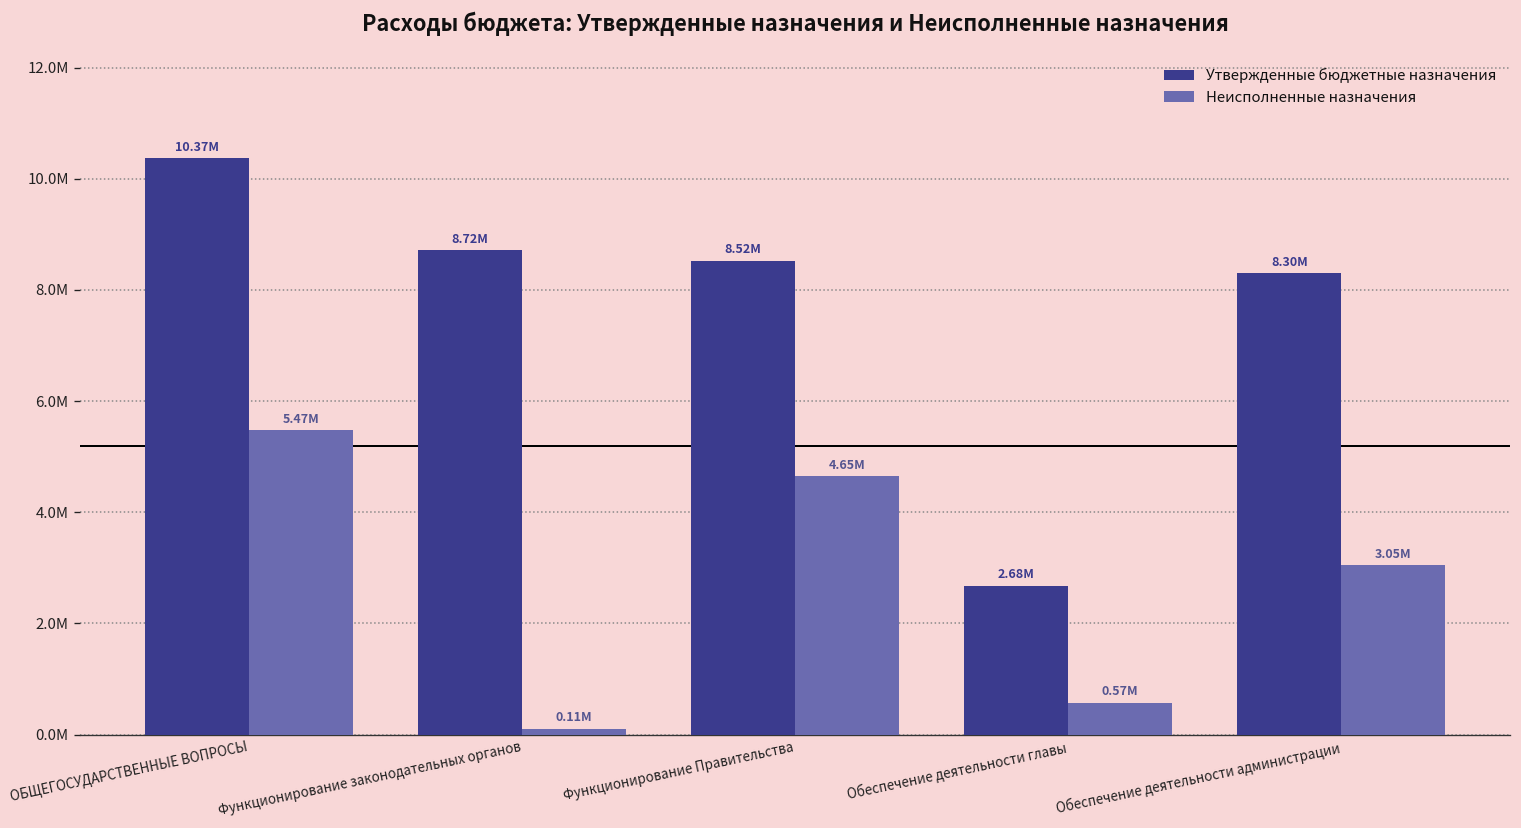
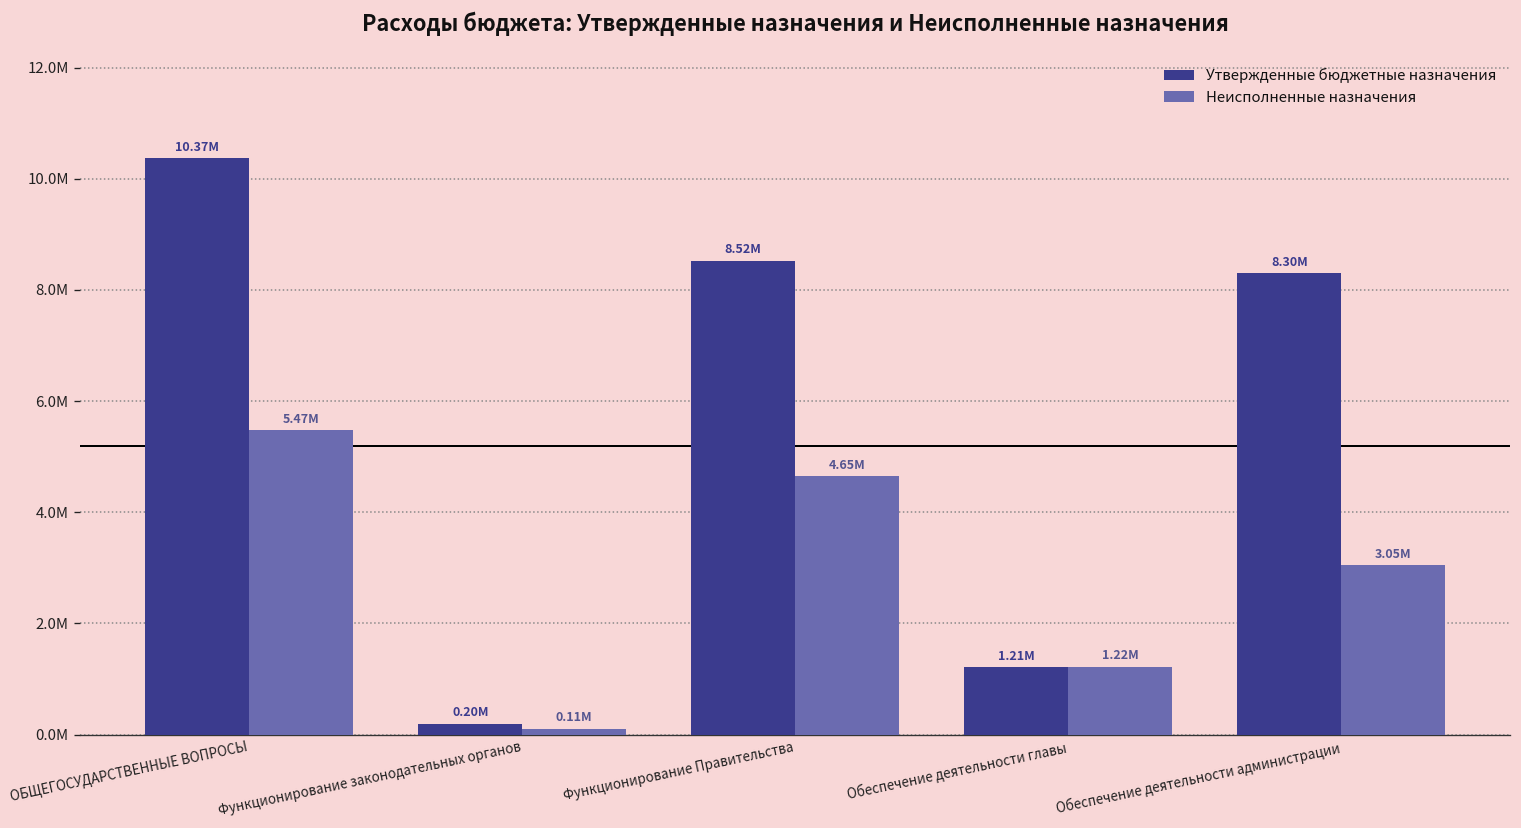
Утвержденные бюджетные назначения, Функционирование законодательных органов: 8.72M -> 0.20M
Утвержденные бюджетные назначения, Обеспечение деятельности главы: 2.68M -> 1.21M
Неисполненные назначения, Обеспечение деятельности главы: 0.57M -> 1.22M
